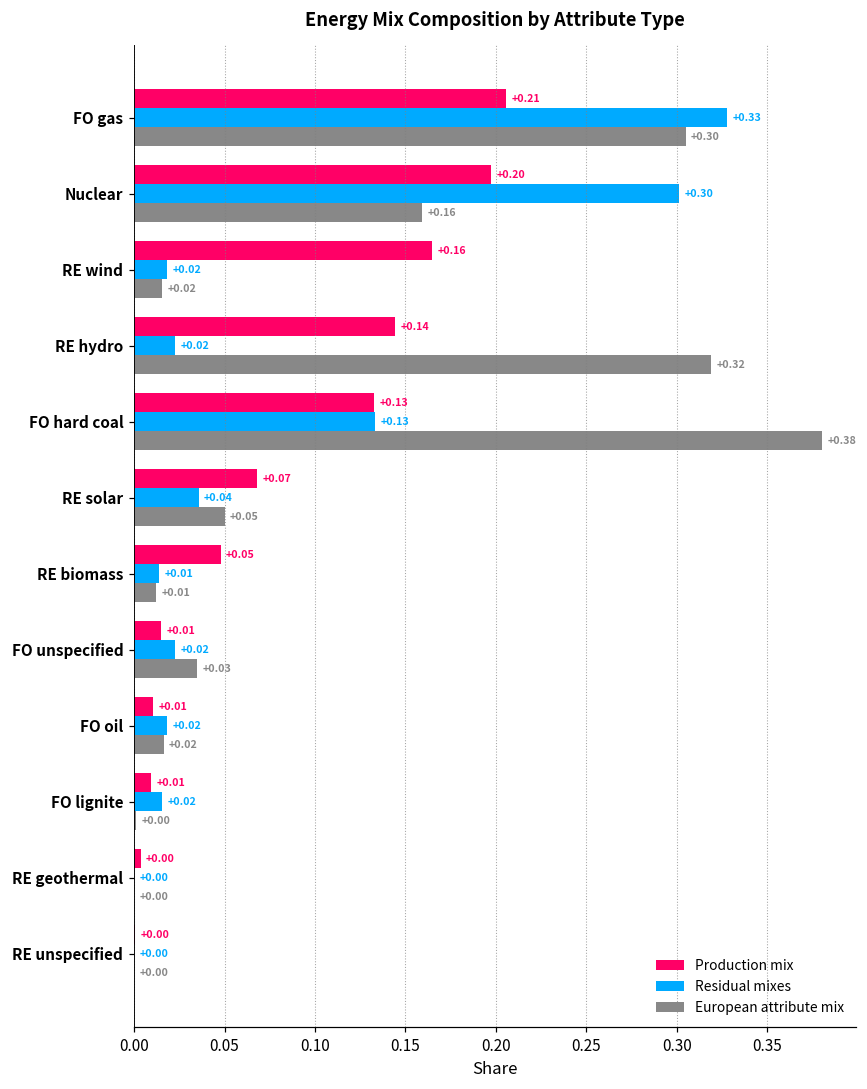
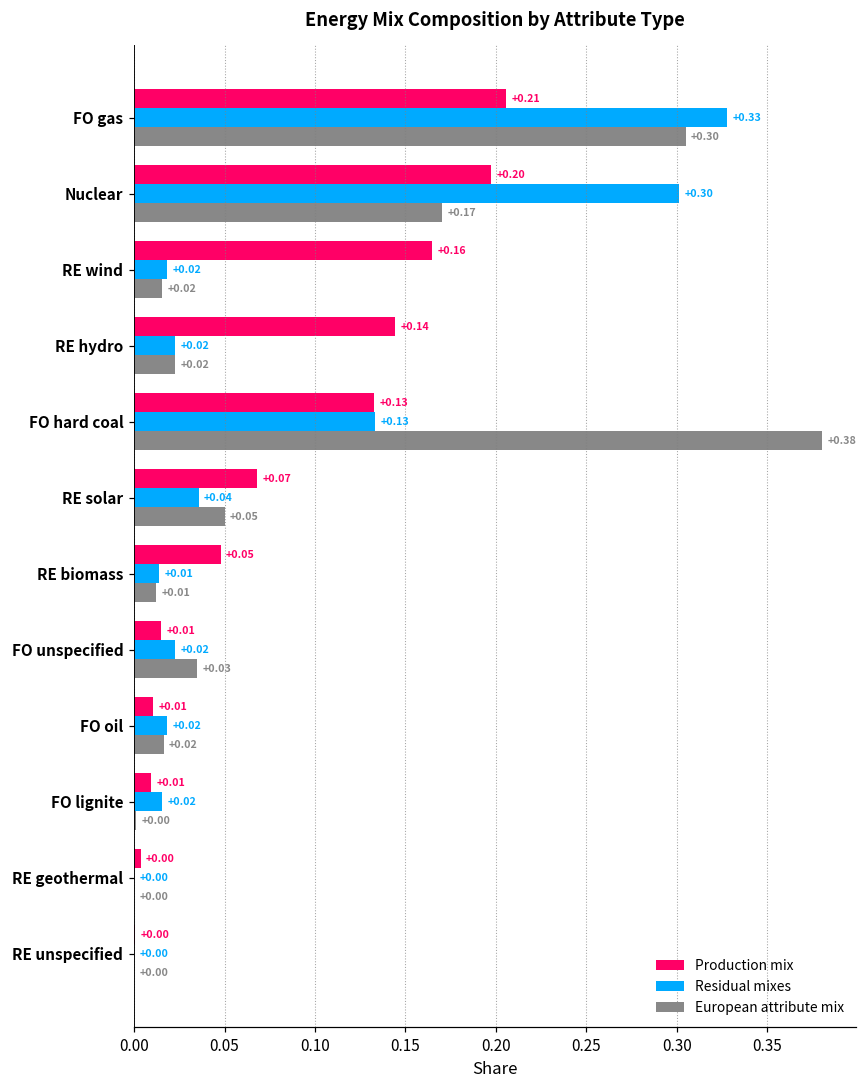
European attribute mix, Nuclear: +0.16 -> +0.17
European attribute mix, RE hydro: +0.32 -> +0.02
